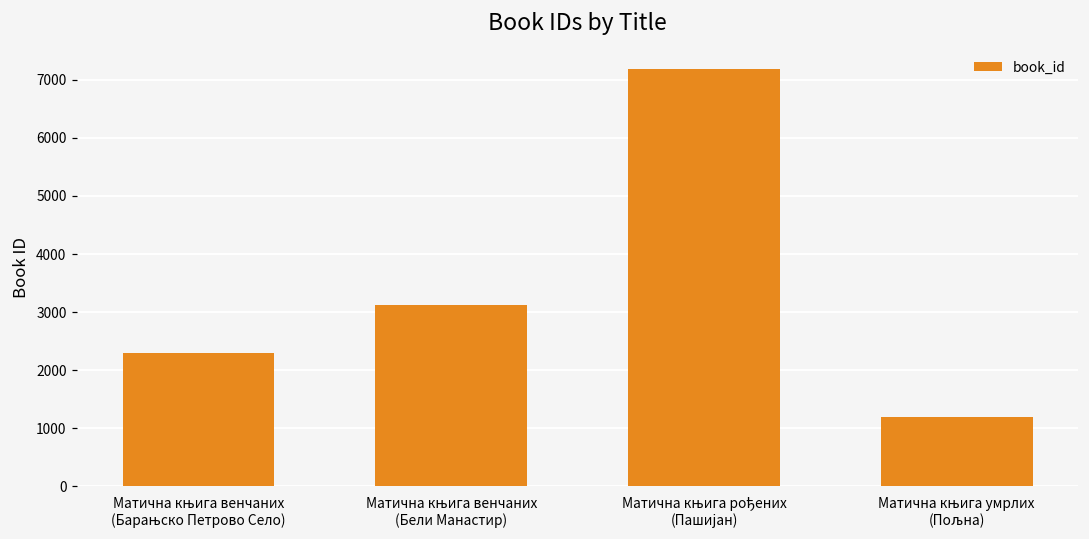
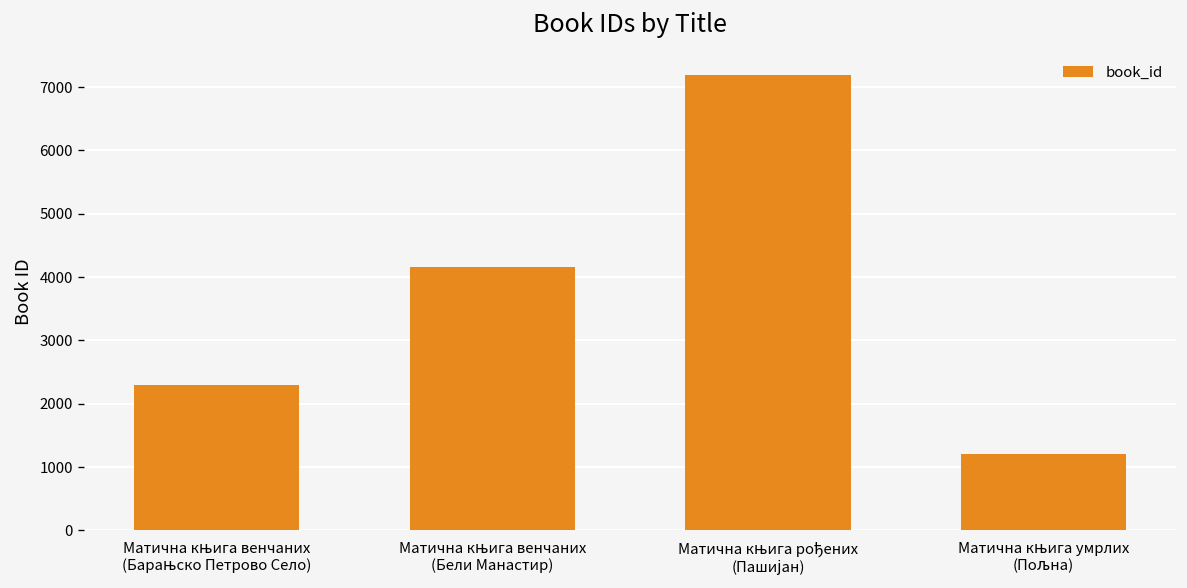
Матична књига венчаних (Бели Манастир): 3100 -> 4200
